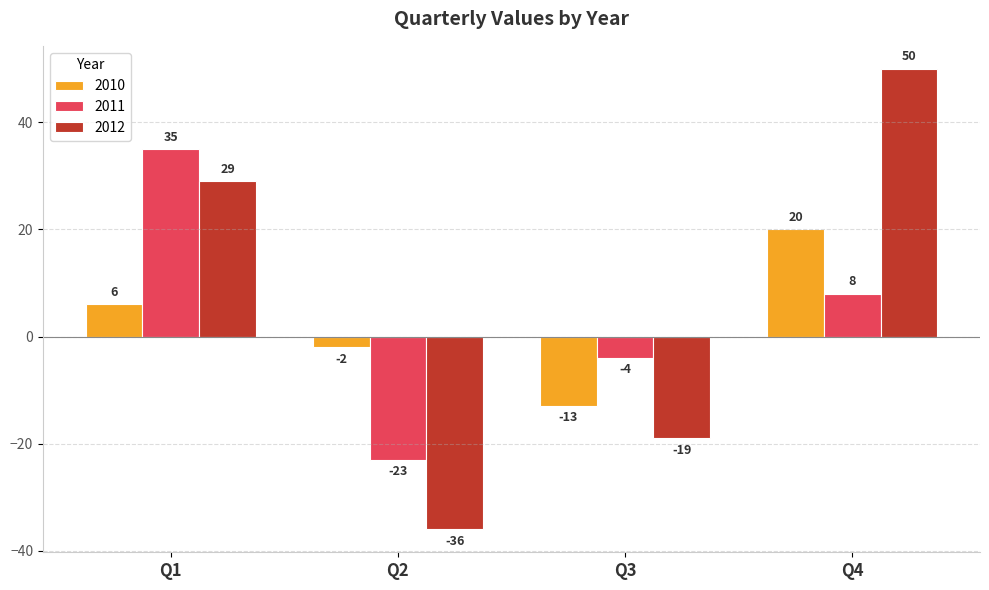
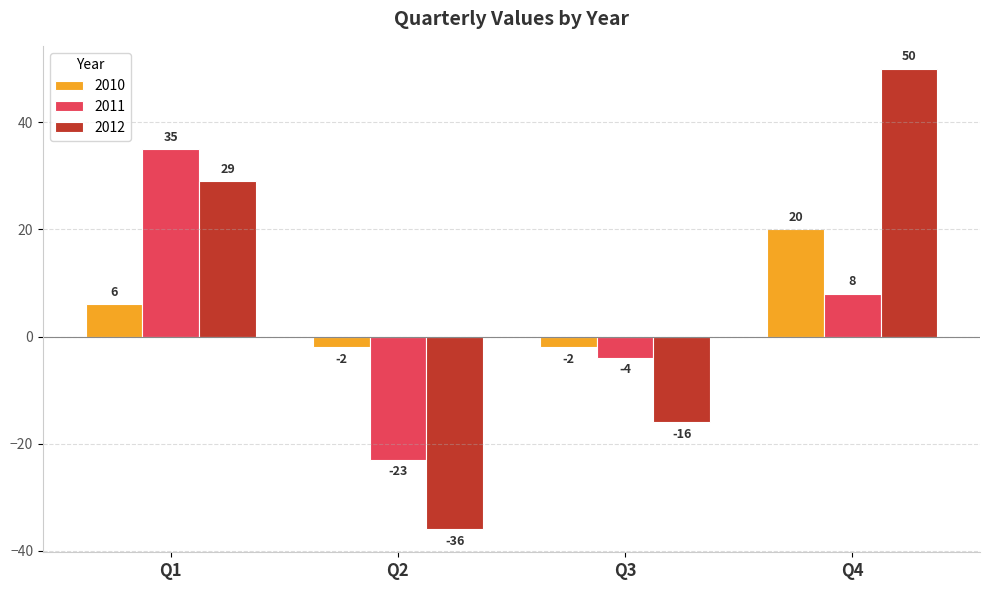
2010, Q3: -13 -> -2
2012, Q3: -19 -> -16
